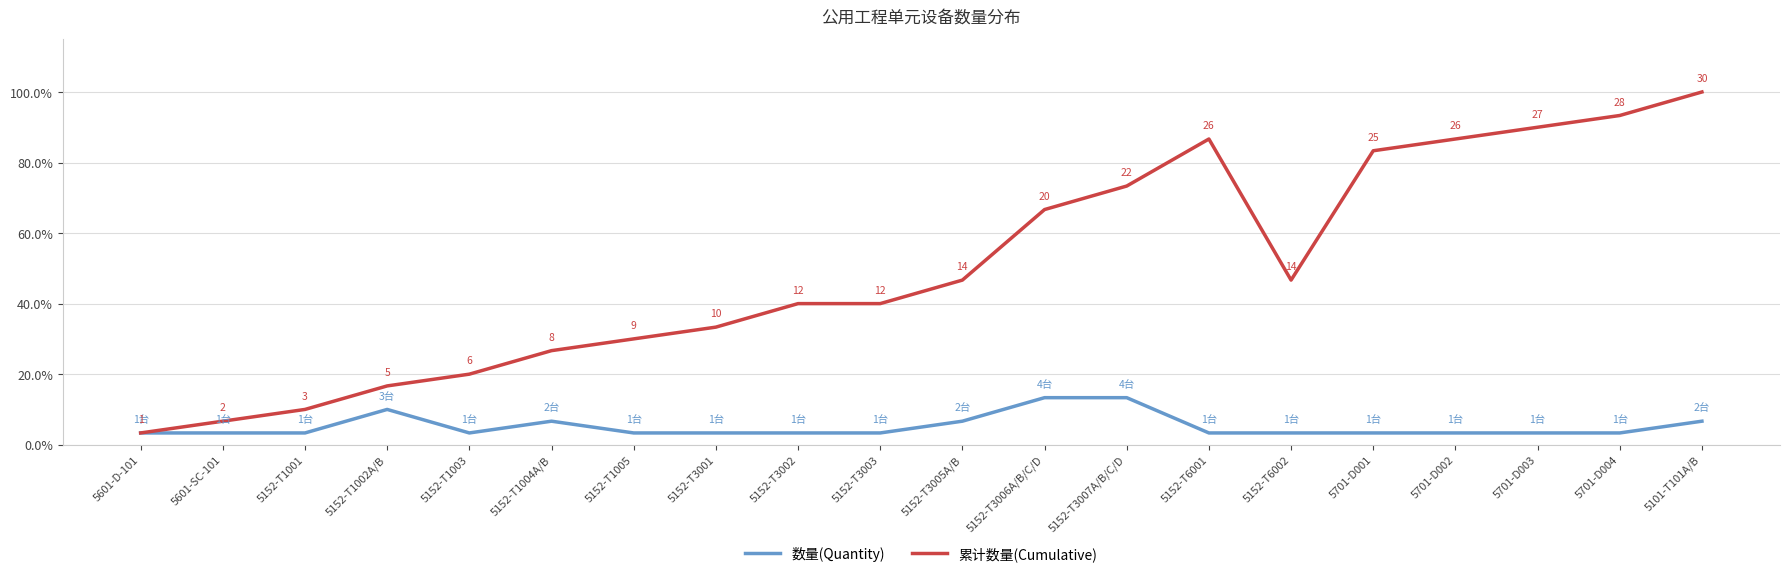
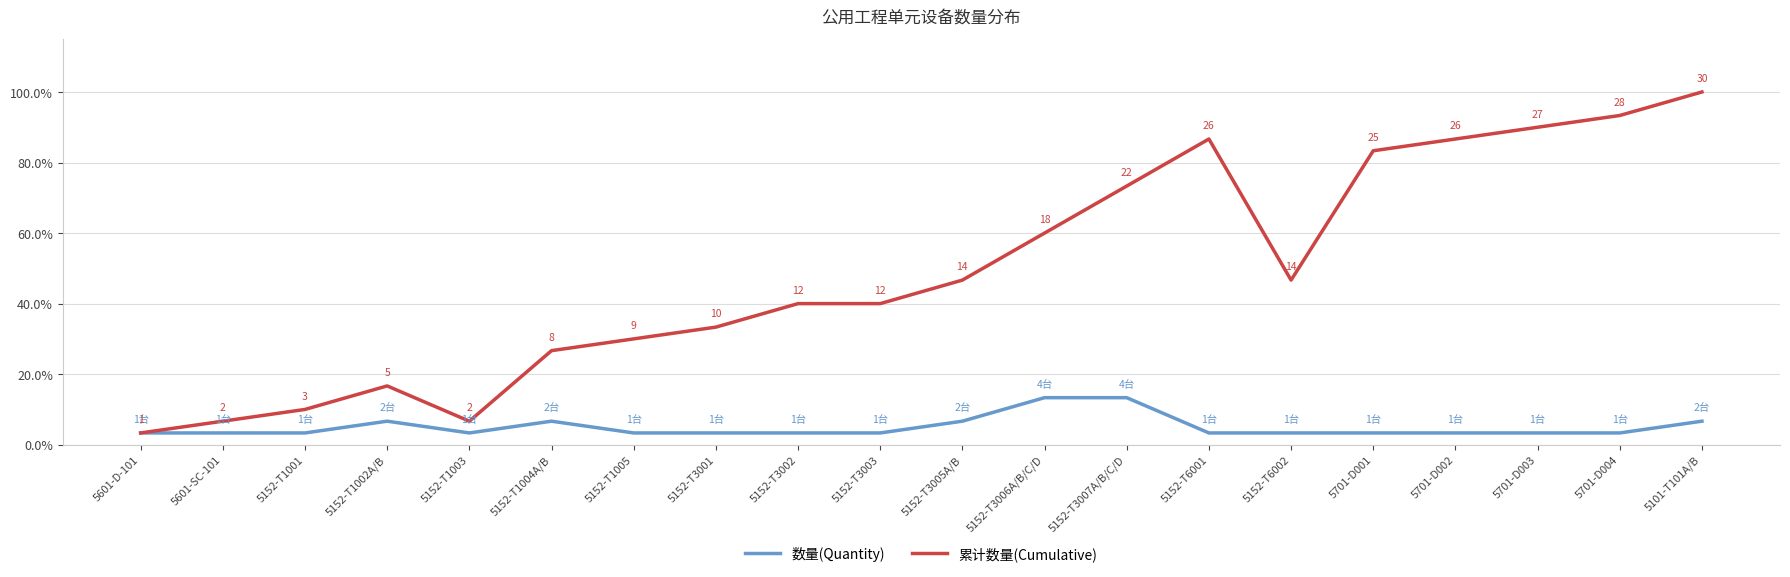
数量(Quantity), 5152-T1002A/B: 3台 -> 2台
累计数量(Cumulative), 5152-T1003: 6 -> 2
累计数量(Cumulative), 5152-T3006A/B/C/D: 20 -> 18
